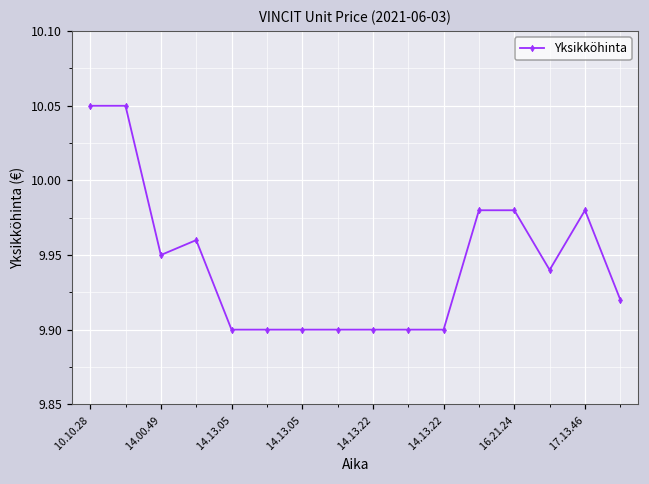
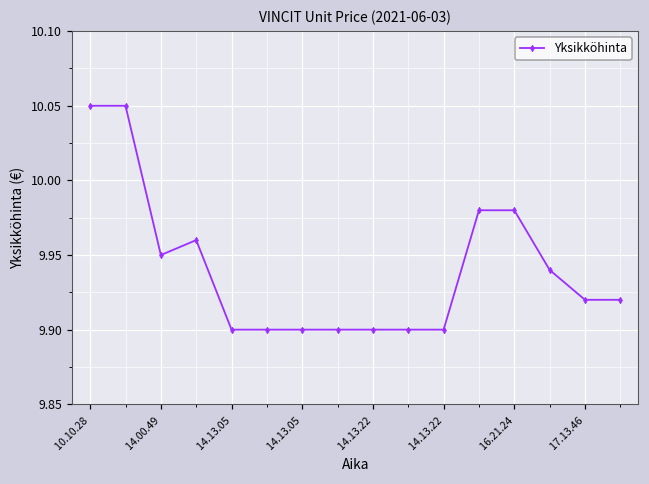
17.13.46: 9.98 -> 9.92
